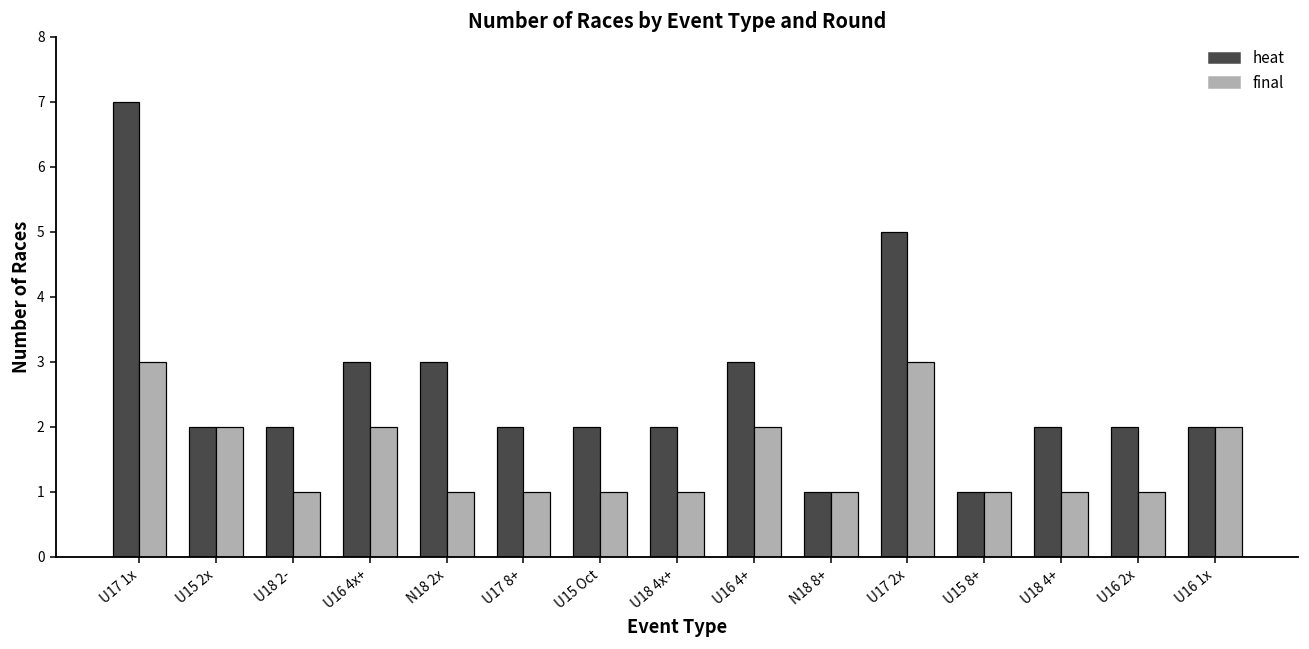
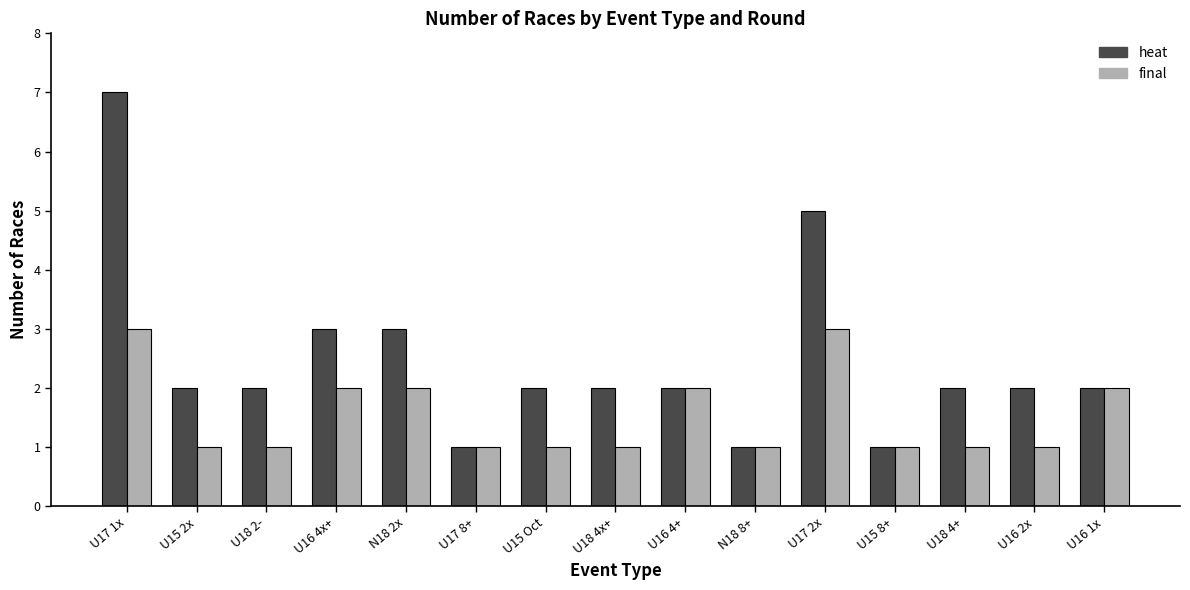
final, U15 2x: 2 -> 1
final, N18 2x: 1 -> 2
heat, U17 8+: 2 -> 1
heat, U16 4+: 3 -> 2
